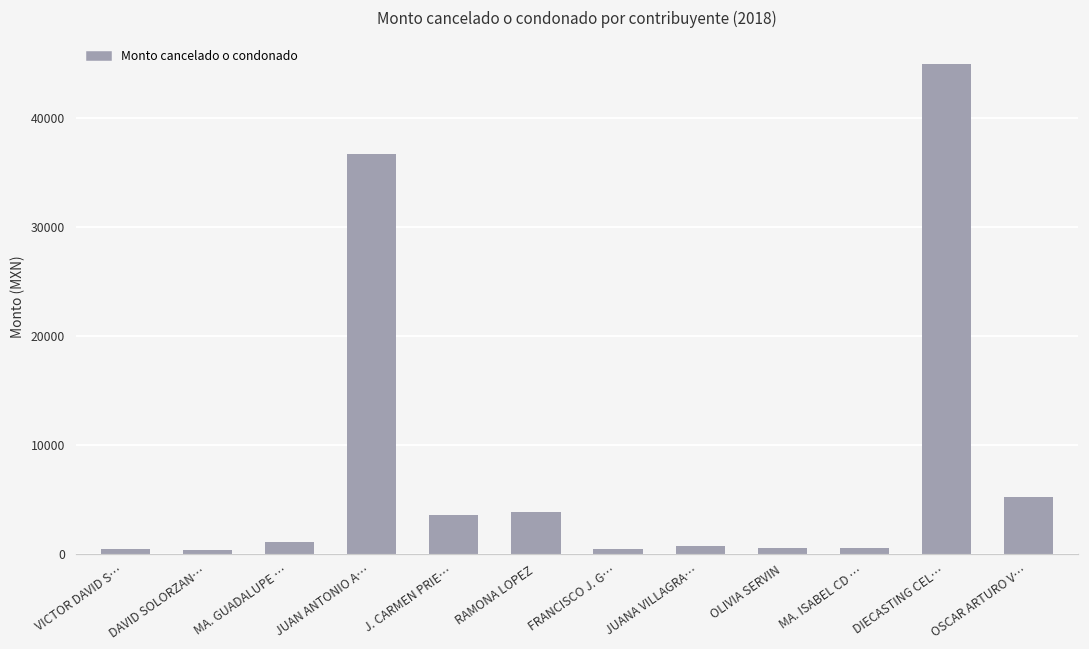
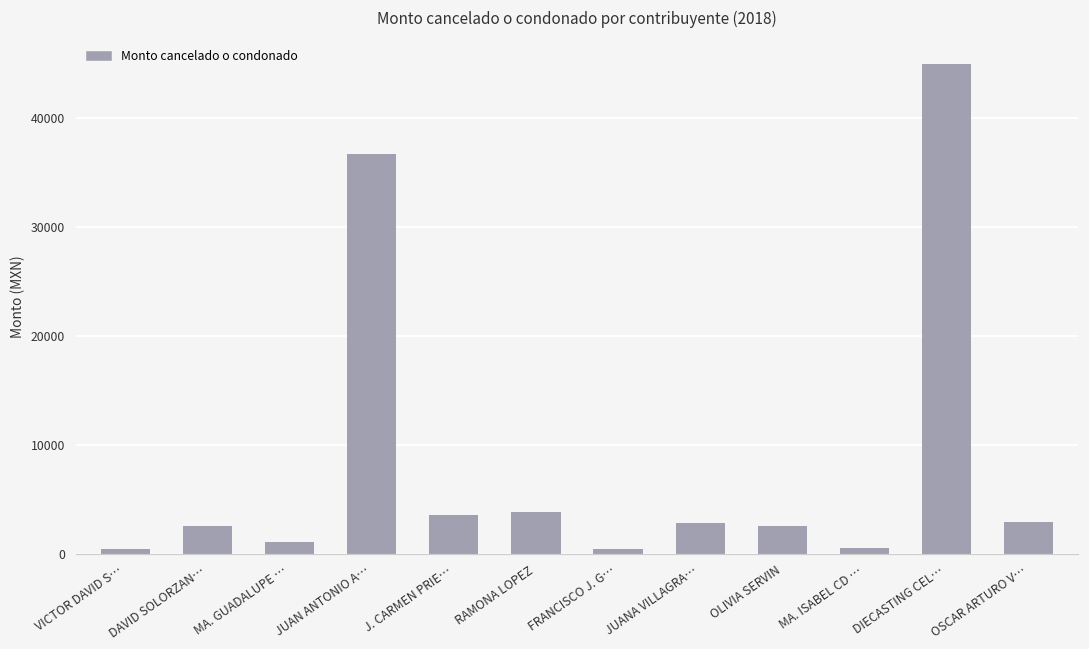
DAVID SOLORZAN…: 0 -> 3000
JUANA VILLAGRA…: 1000 -> 3000
OLIVIA SERVIN: 0 -> 3000
OSCAR ARTURO V…: 5000 -> 3000
